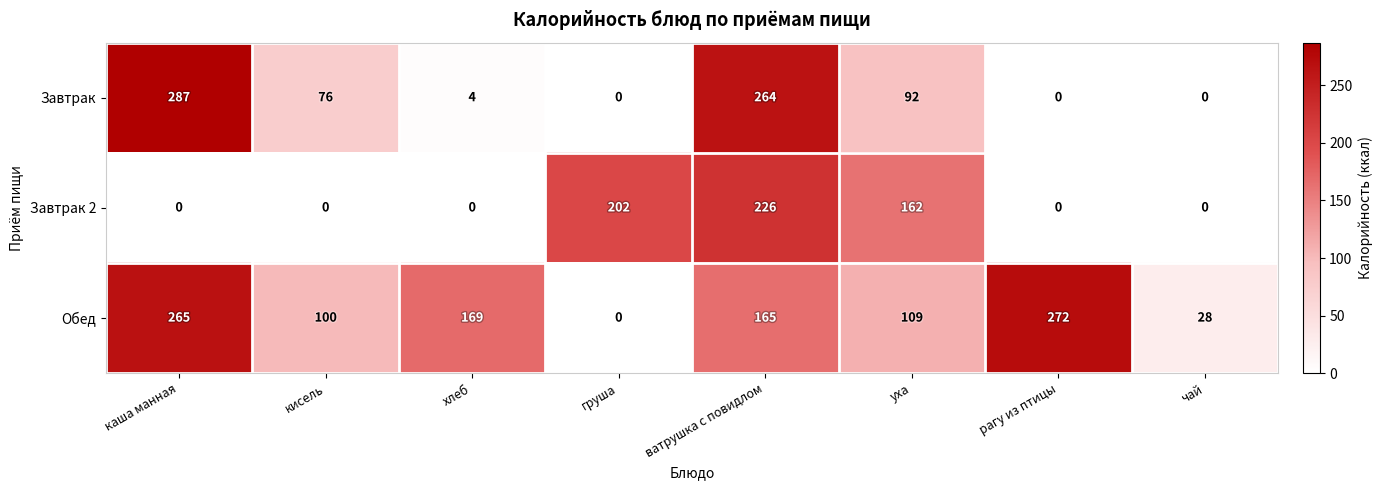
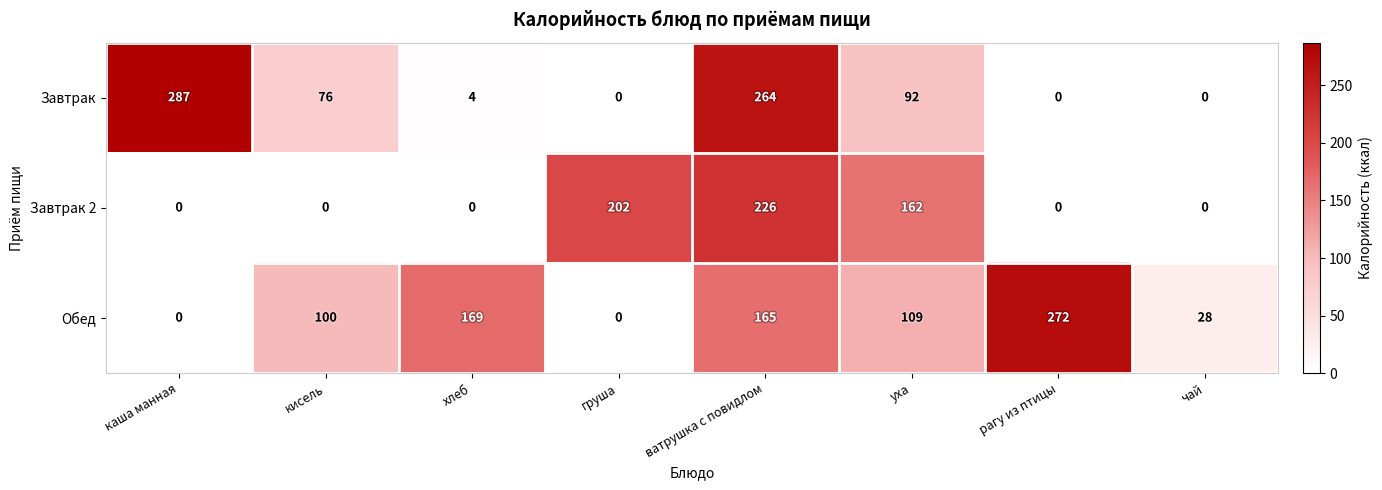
Обед, каша манная: 265 -> 0
